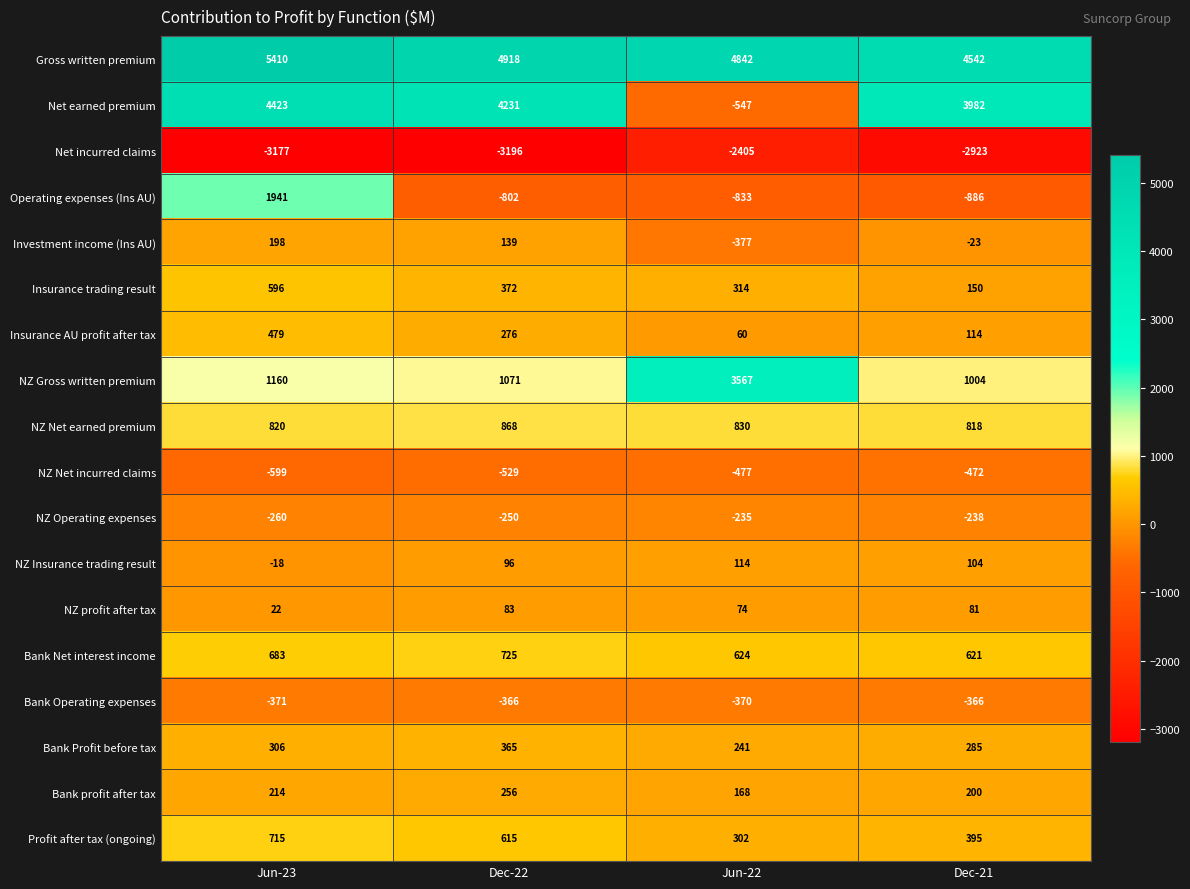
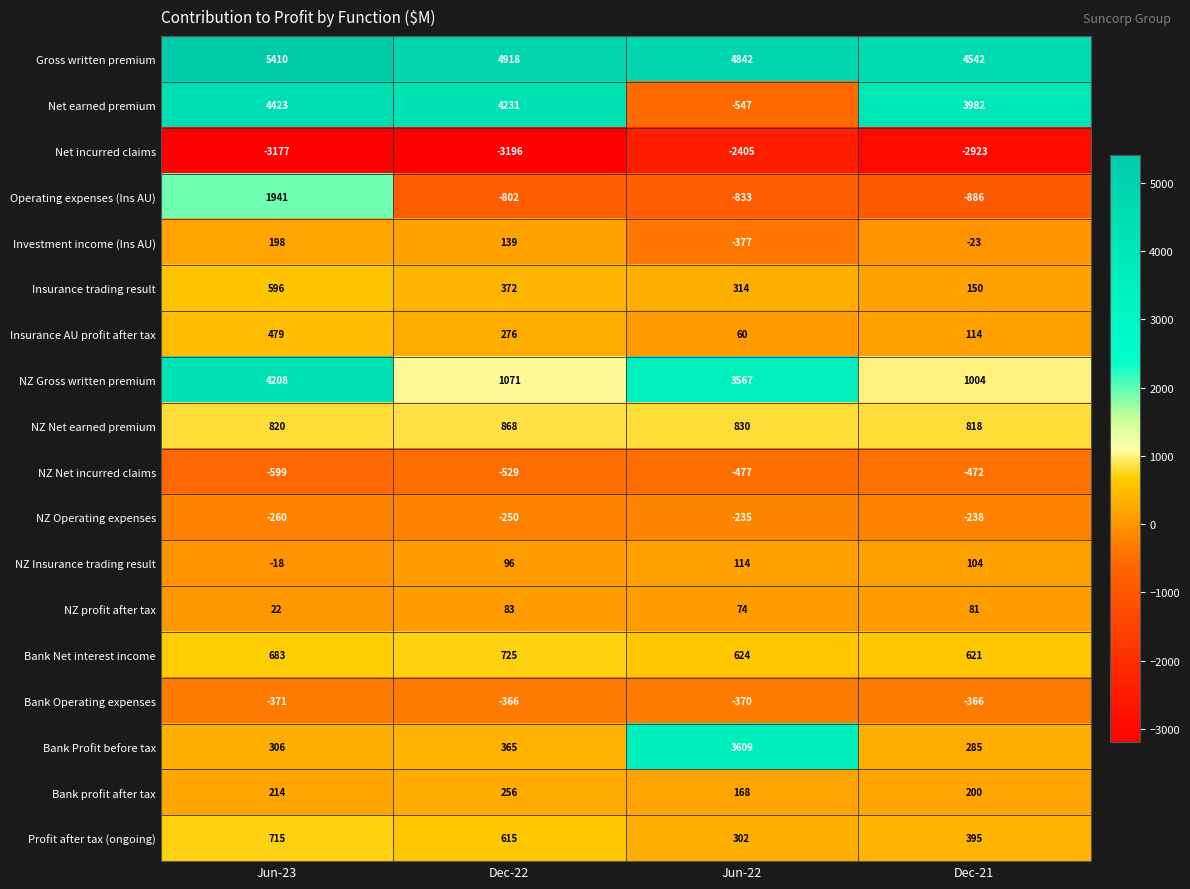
NZ Gross written premium, Jun-23: 1160 -> 4208
Bank Profit before tax, Jun-22: 241 -> 3609
